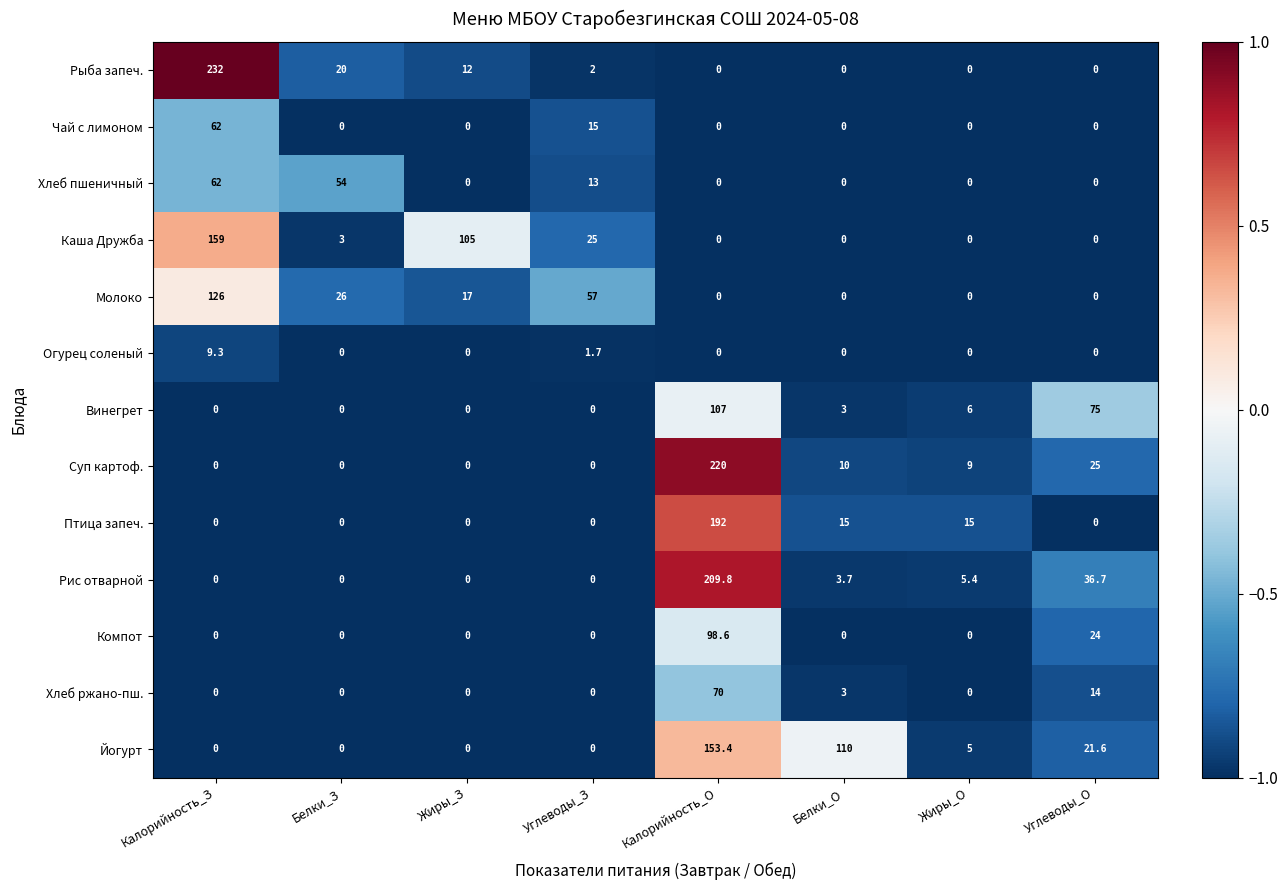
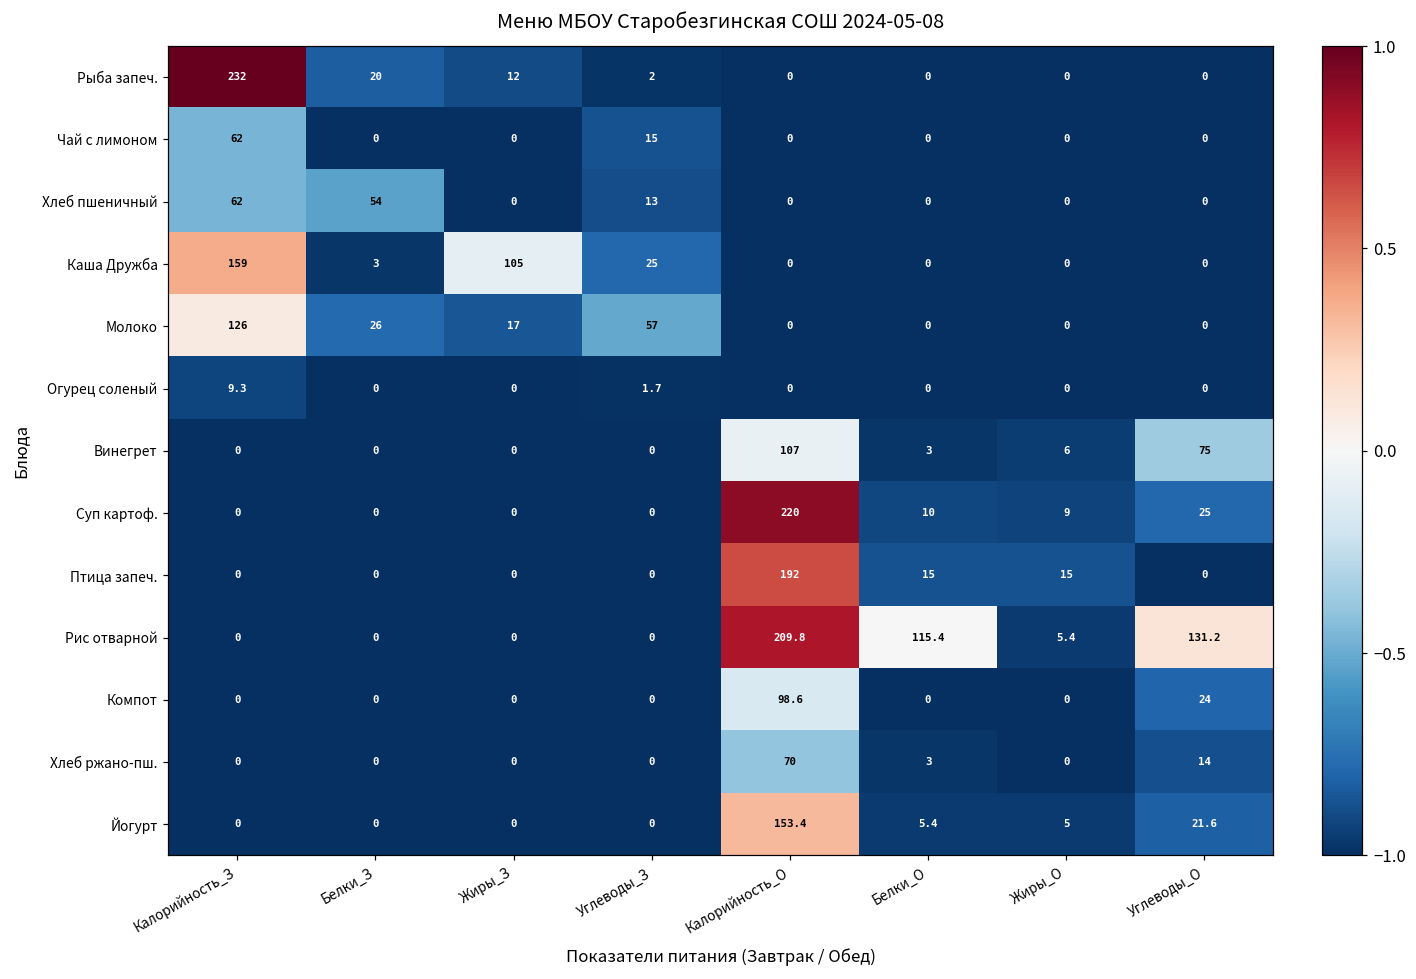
Рис отварной, Белки_О: 3.7 -> 115.4
Рис отварной, Углеводы_О: 36.7 -> 131.2
Йогурт, Белки_О: 110 -> 5.4
